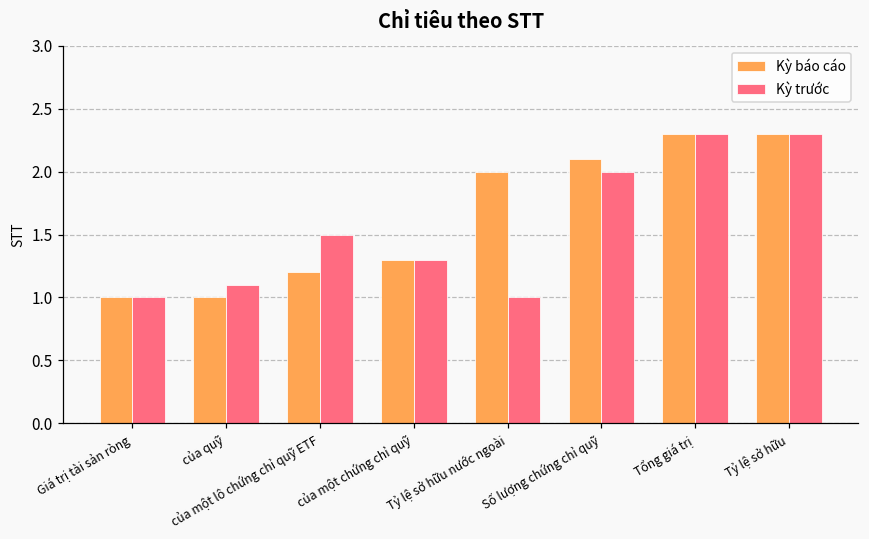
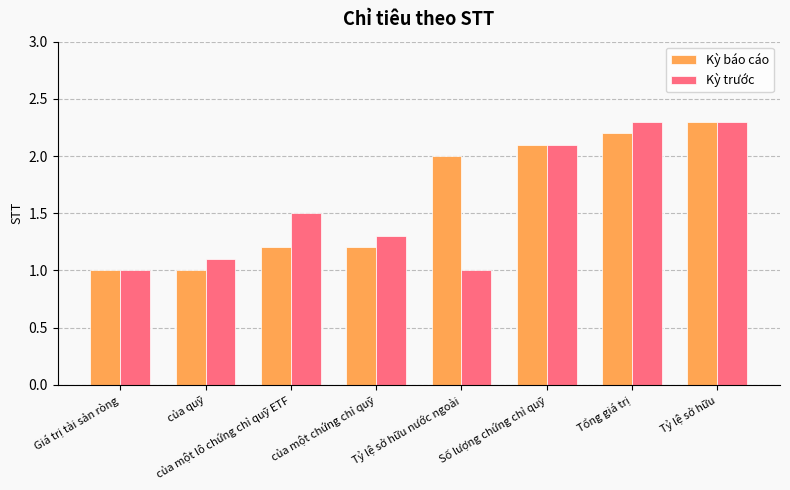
Kỳ báo cáo, của một chứng chỉ quỹ: 1.3 -> 1.2
Kỳ trước, Số lượng chứng chỉ quỹ: 2.0 -> 2.1
Kỳ báo cáo, Tổng giá trị: 2.3 -> 2.2
